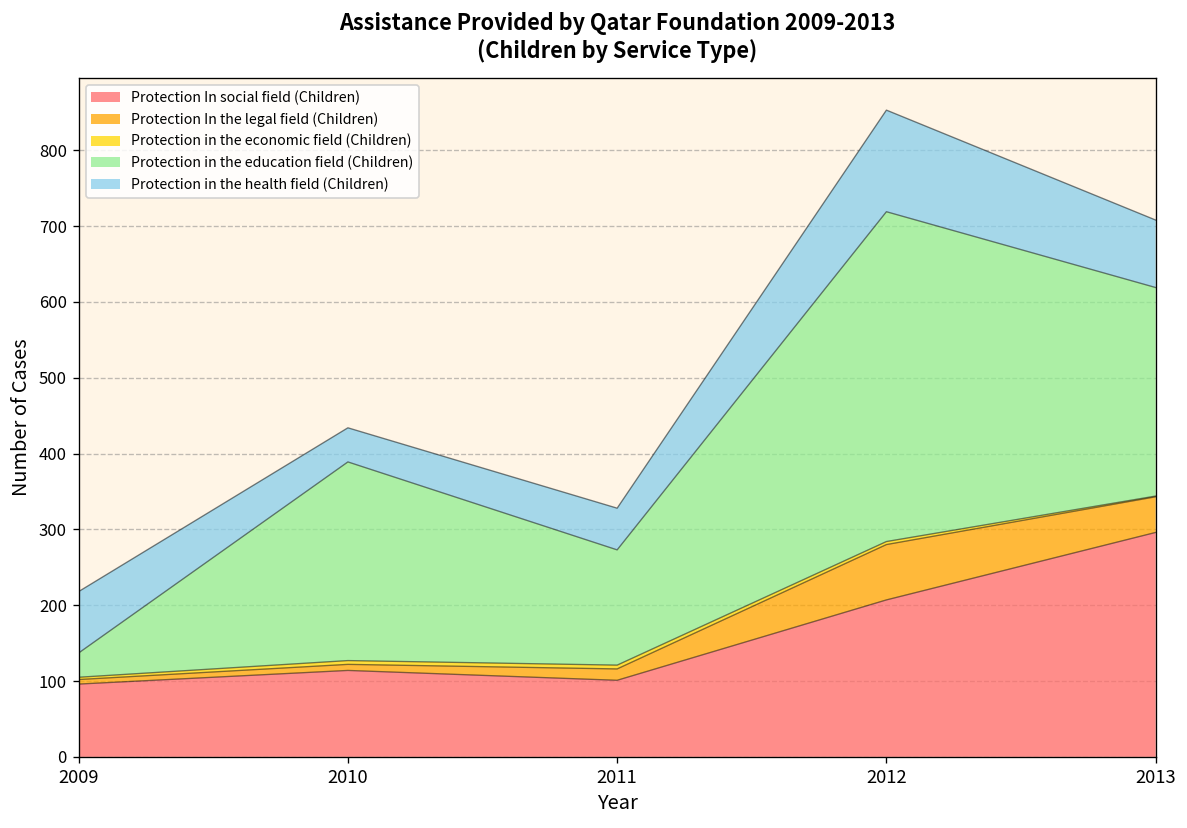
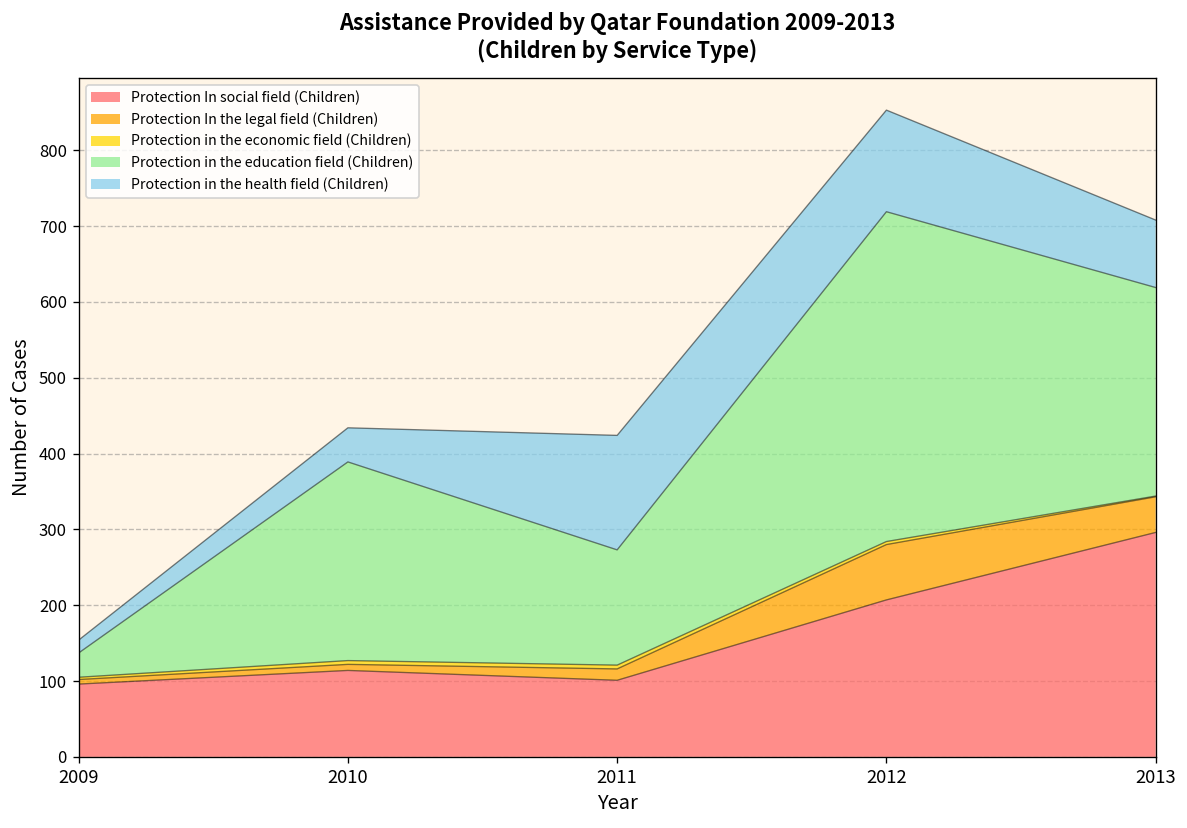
Protection in the health field (Children), 2009: 80 -> 20
Protection in the health field (Children), 2011: 60 -> 150
